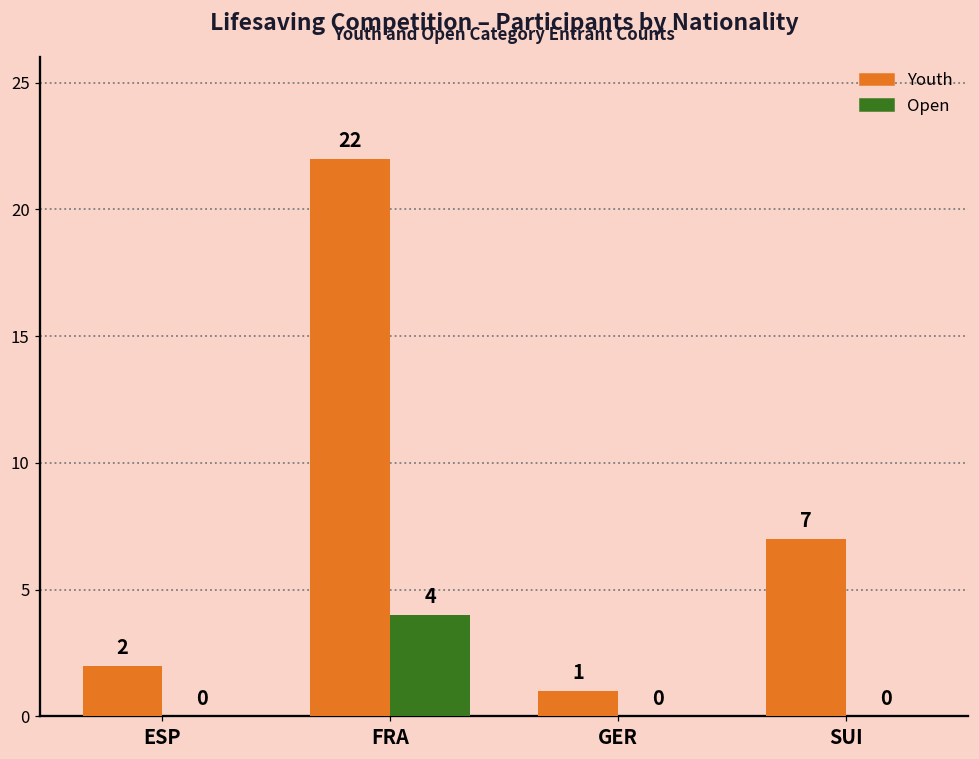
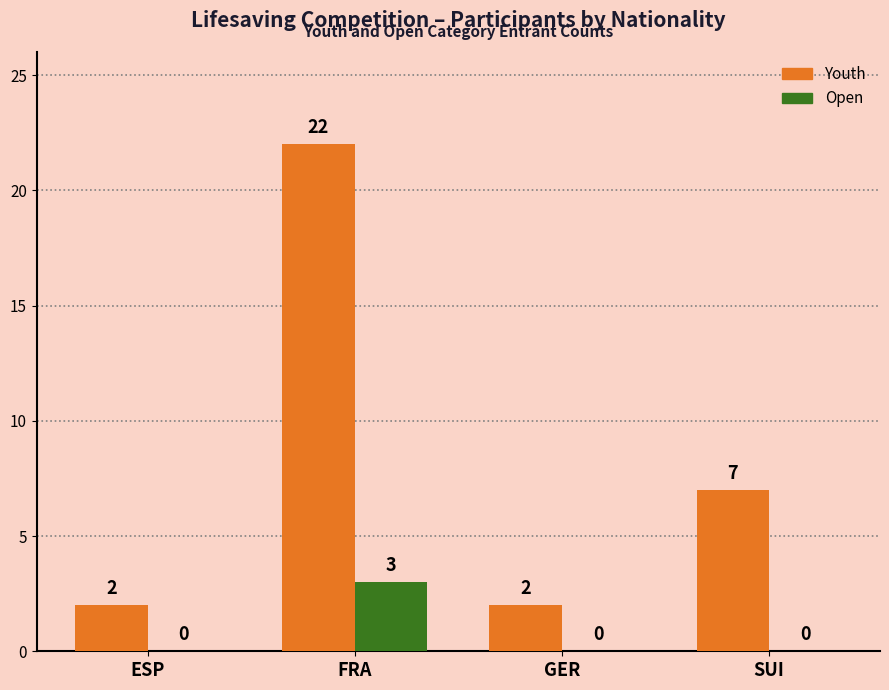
Open, FRA: 4 -> 3
Youth, GER: 1 -> 2
